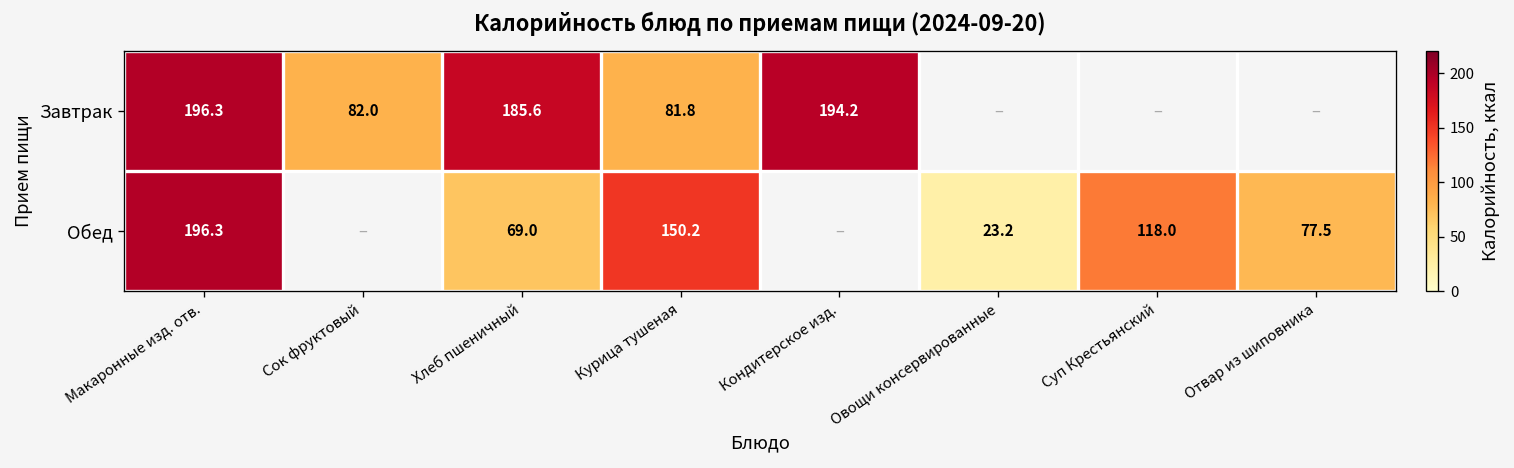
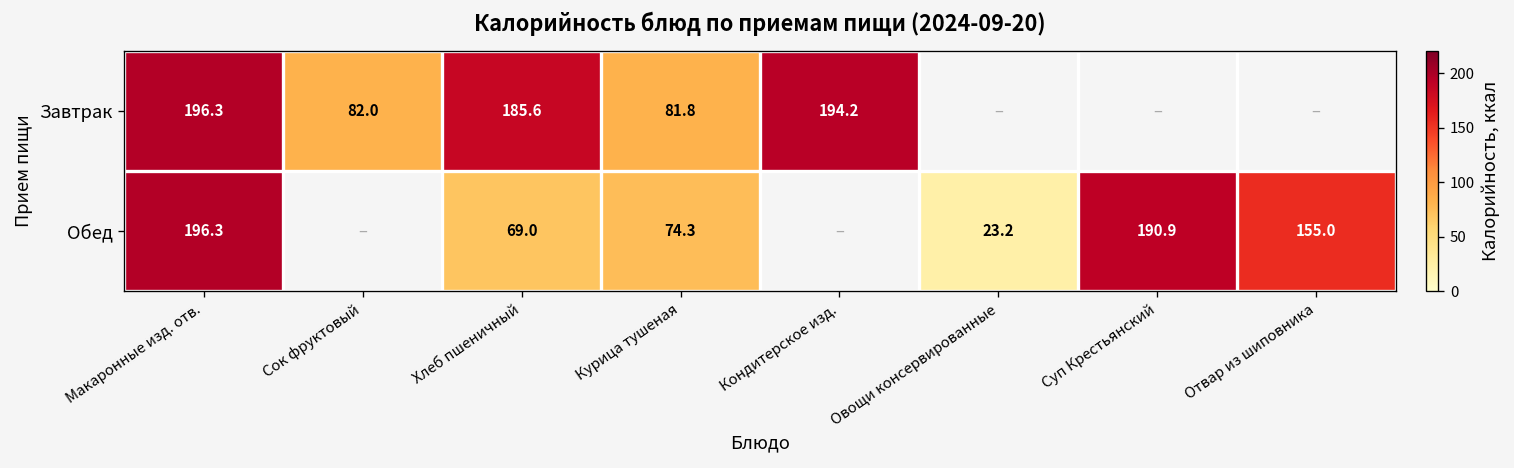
Обед, Курица тушеная: 150.2 -> 74.3
Обед, Суп Крестьянский: 118.0 -> 190.9
Обед, Отвар из шиповника: 77.5 -> 155.0
